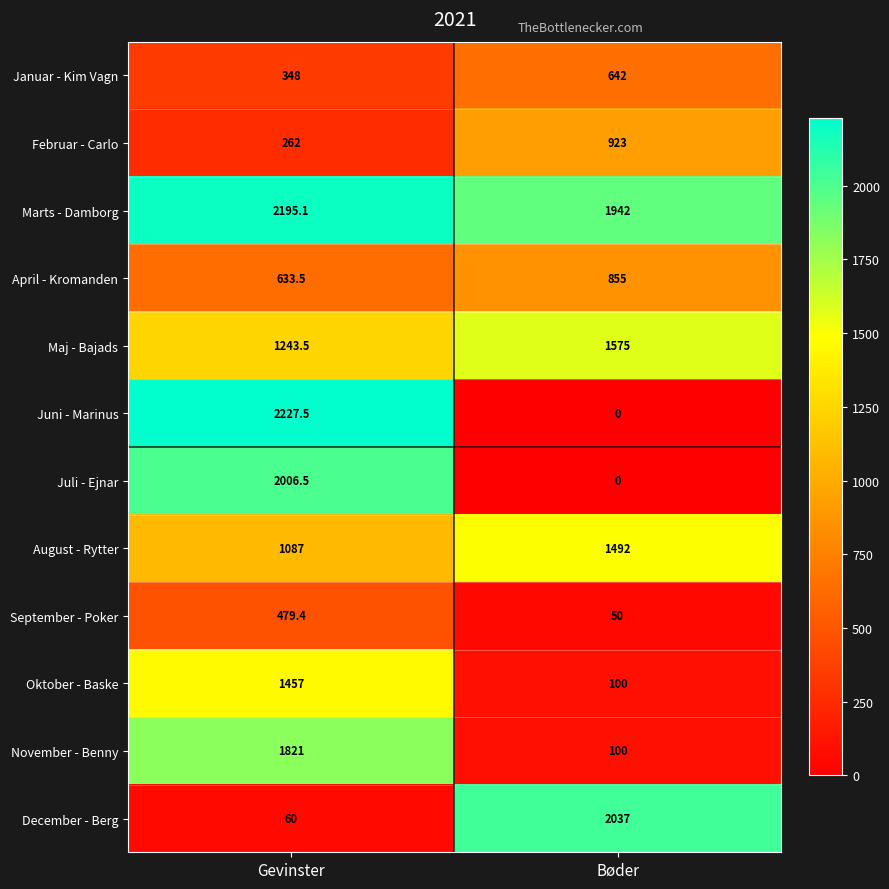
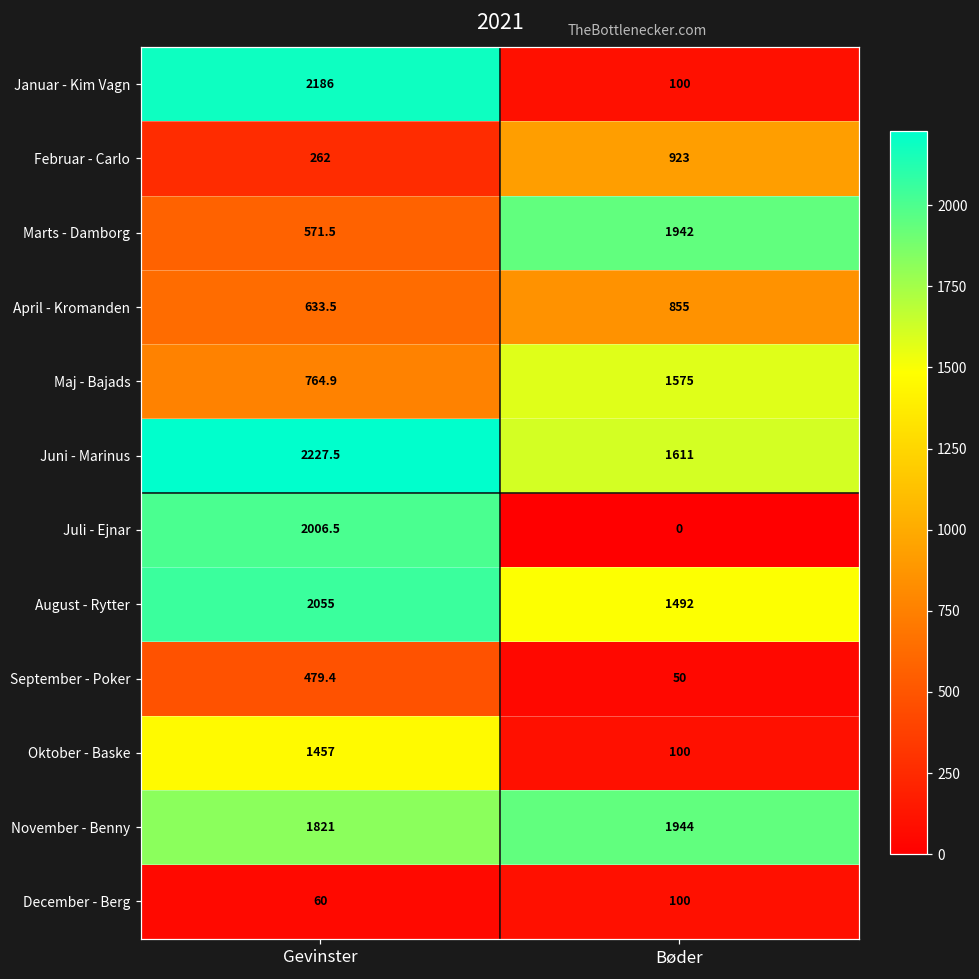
Januar - Kim Vagn, Gevinster: 348 -> 2186
Januar - Kim Vagn, Bøder: 642 -> 100
Marts - Damborg, Gevinster: 2195.1 -> 571.5
Maj - Bajads, Gevinster: 1243.5 -> 764.9
Juni - Marinus, Bøder: 0 -> 1611
August - Rytter, Gevinster: 1087 -> 2055
November - Benny, Bøder: 100 -> 1944
December - Berg, Bøder: 2037 -> 100
